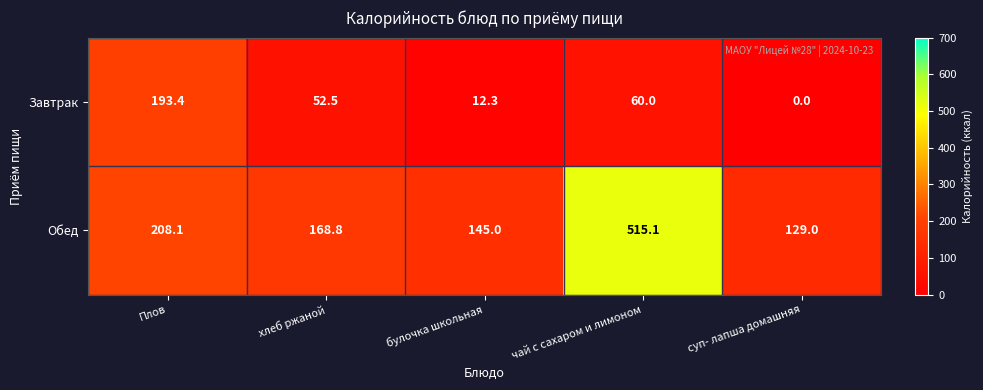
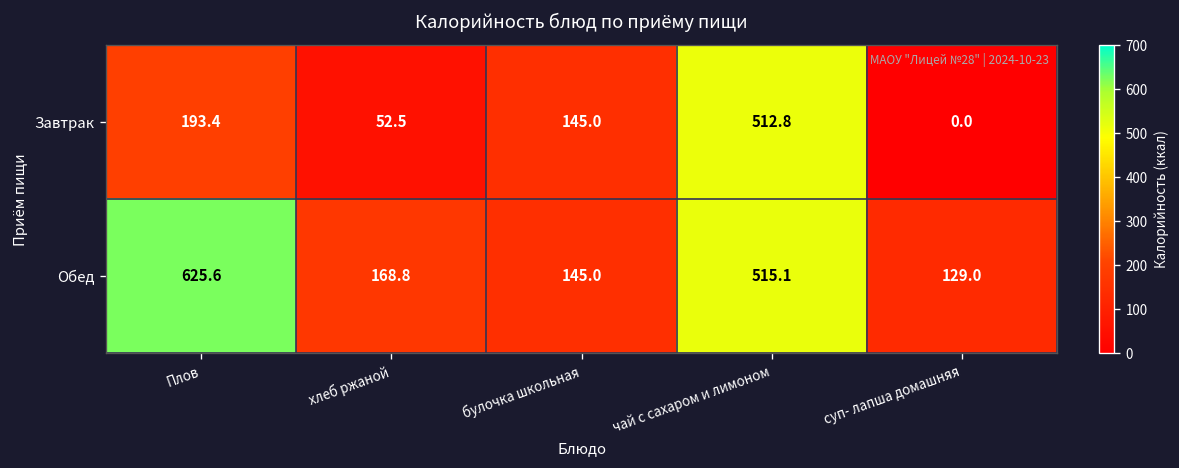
Завтрак, булочка школьная: 12.3 -> 145.0
Завтрак, чай с сахаром и лимоном: 60.0 -> 512.8
Обед, Плов: 208.1 -> 625.6
